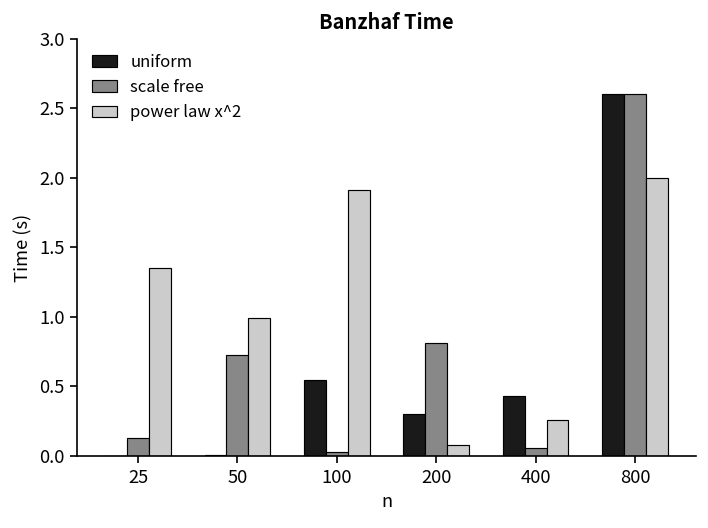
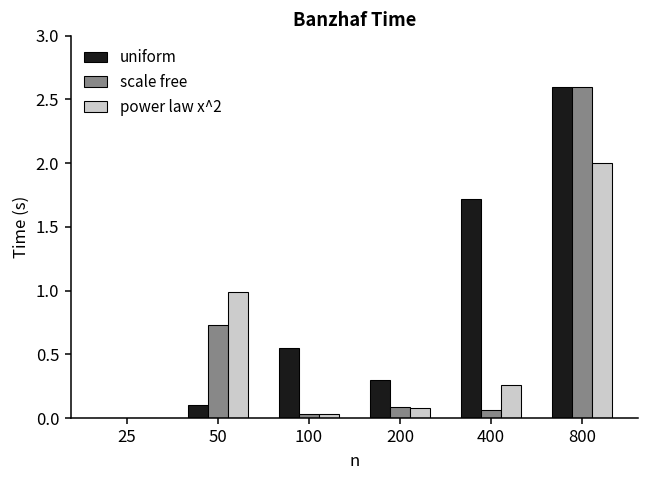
scale free, 25: 0.13 -> 0.00
power law x^2, 25: 1.35 -> 0.00
uniform, 50: 0.01 -> 0.10
power law x^2, 100: 1.91 -> 0.03
scale free, 200: 0.81 -> 0.09
uniform, 400: 0.43 -> 1.72
